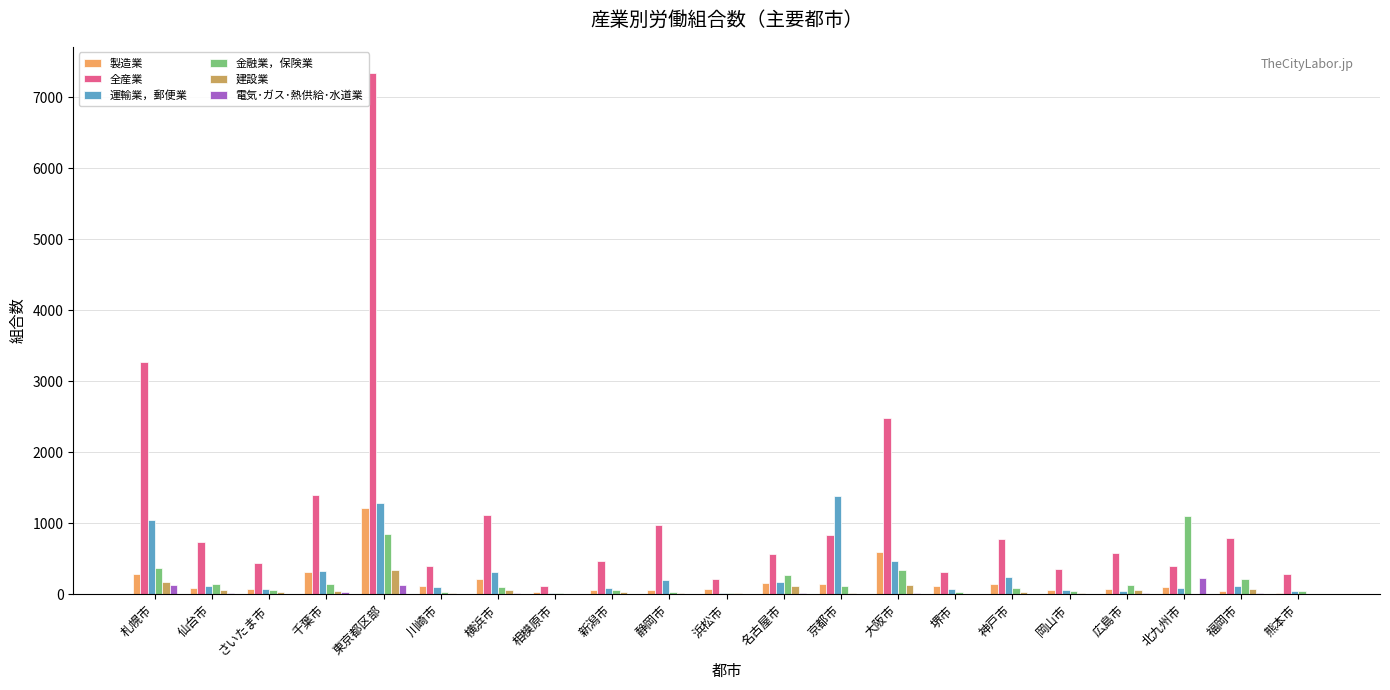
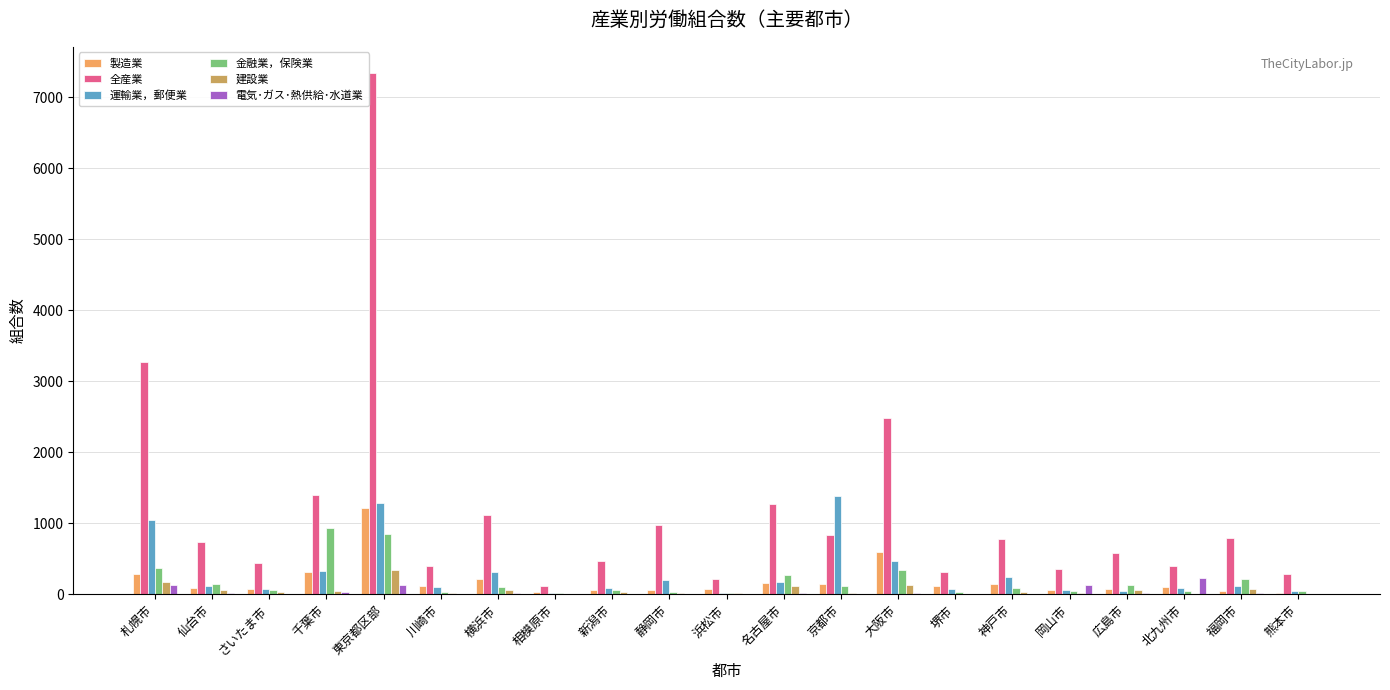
金融業，保険業, 千葉市: 200 -> 900
全産業, 名古屋市: 600 -> 1300
電気･ガス･熱供給･水道業, 岡山市: 0 -> 100
金融業，保険業, 北九州市: 1100 -> 0
